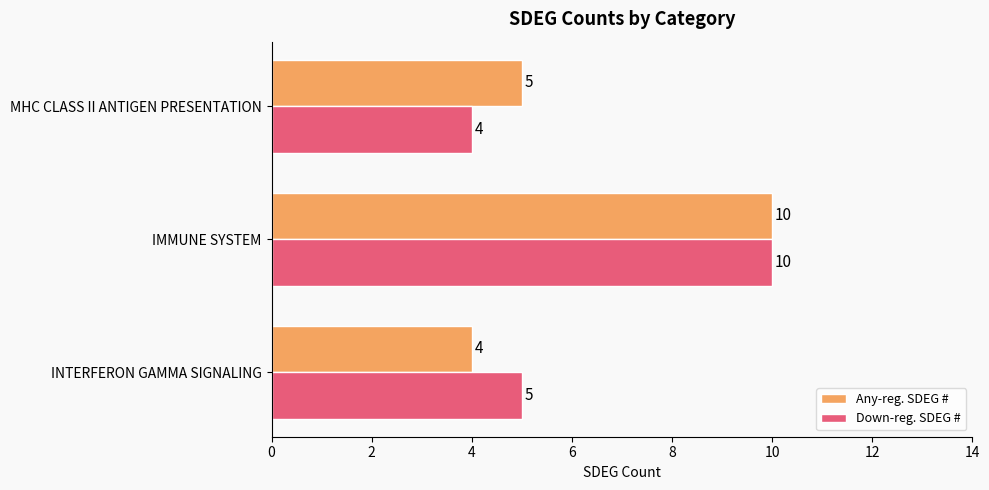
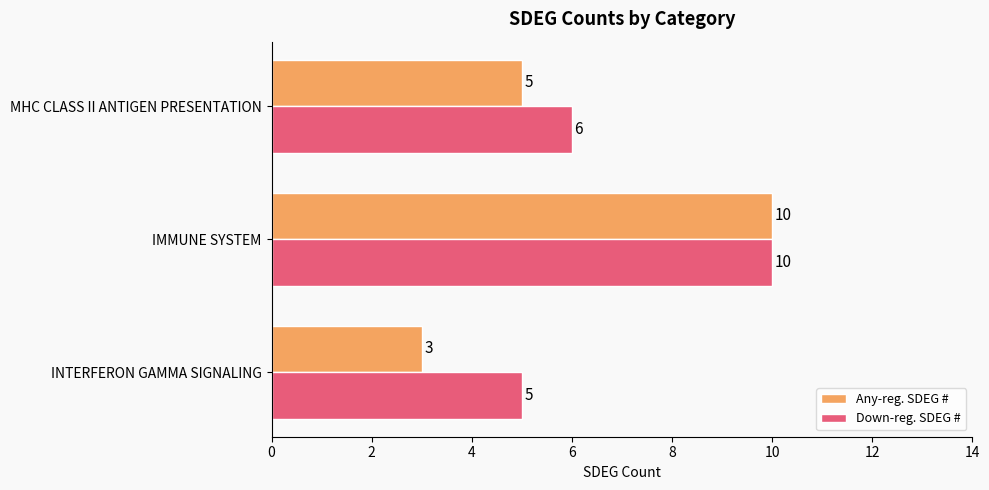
Down-reg. SDEG #, MHC CLASS II ANTIGEN PRESENTATION: 4 -> 6
Any-reg. SDEG #, INTERFERON GAMMA SIGNALING: 4 -> 3
